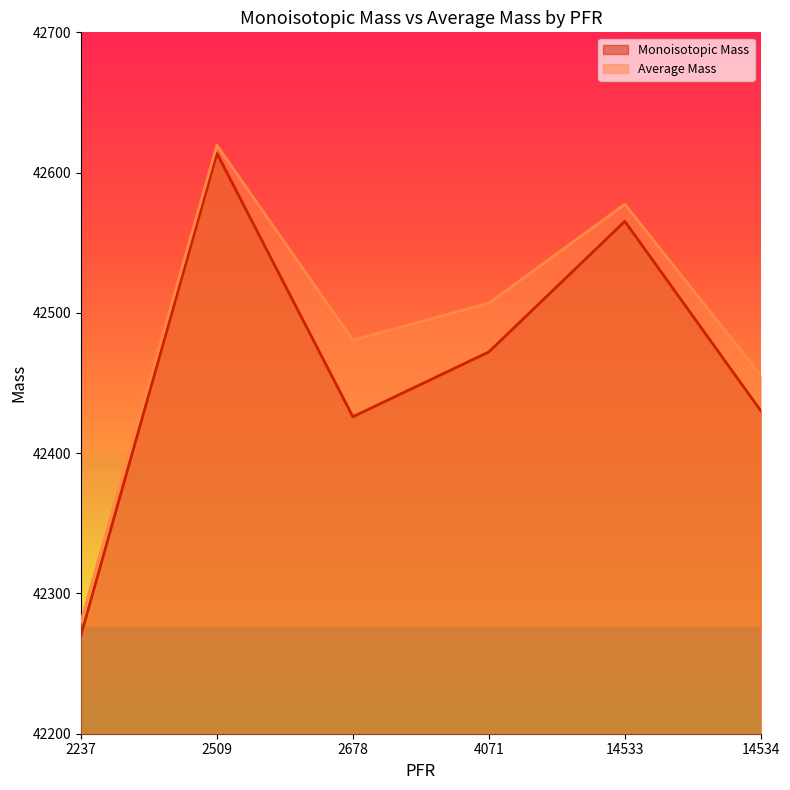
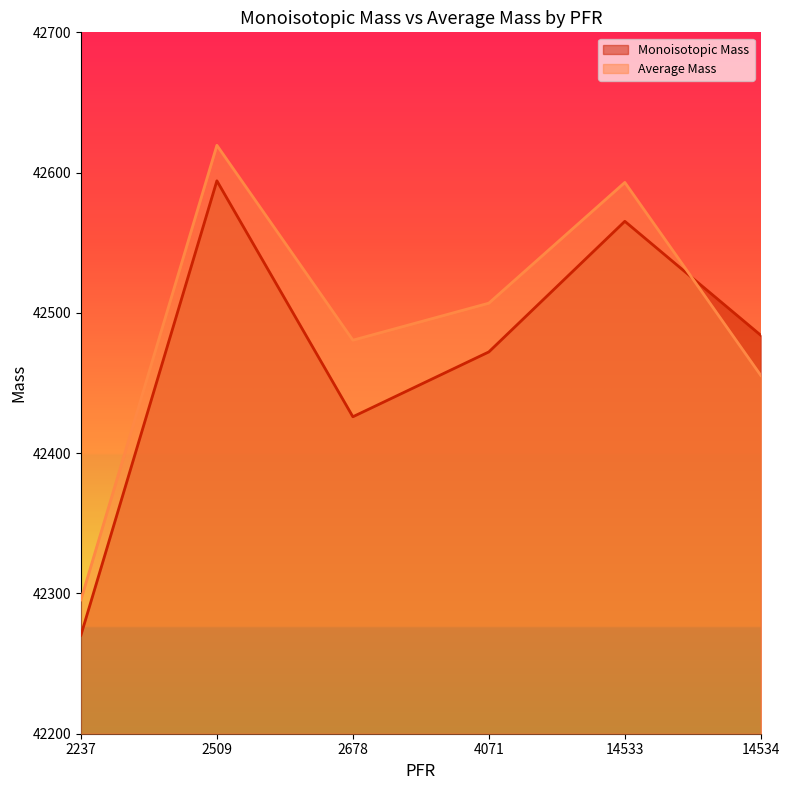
Average Mass, 2237: 42280 -> 42295
Monoisotopic Mass, 2509: 42614 -> 42594
Average Mass, 14533: 42577 -> 42593
Monoisotopic Mass, 14534: 42430 -> 42484
